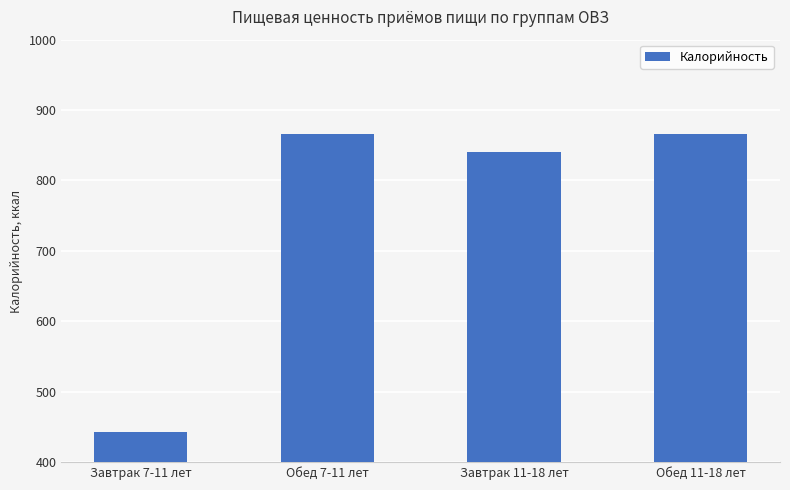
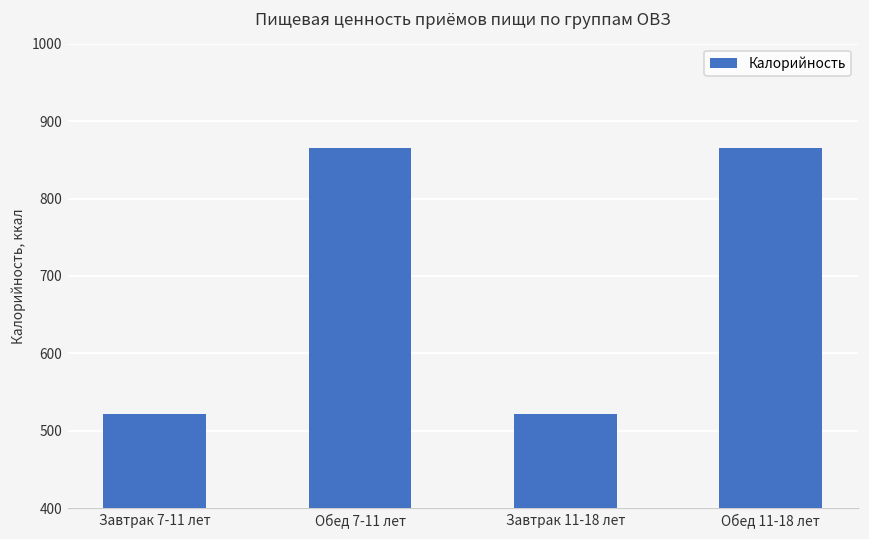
Завтрак 7-11 лет: 440 -> 520
Завтрак 11-18 лет: 840 -> 520
